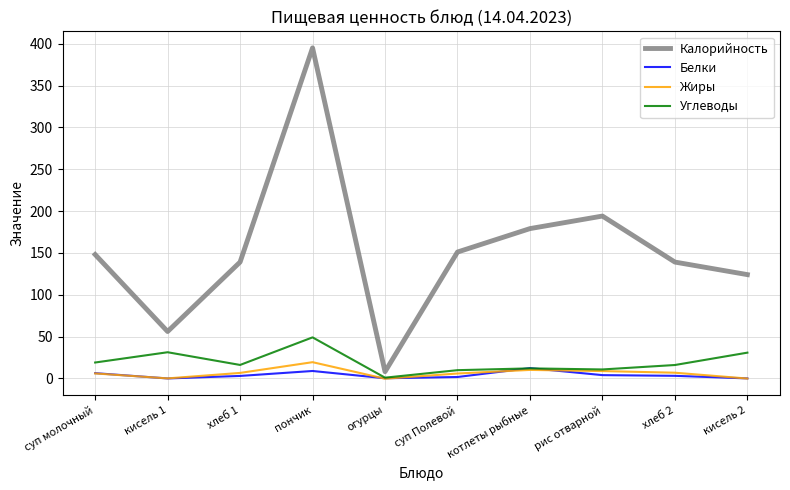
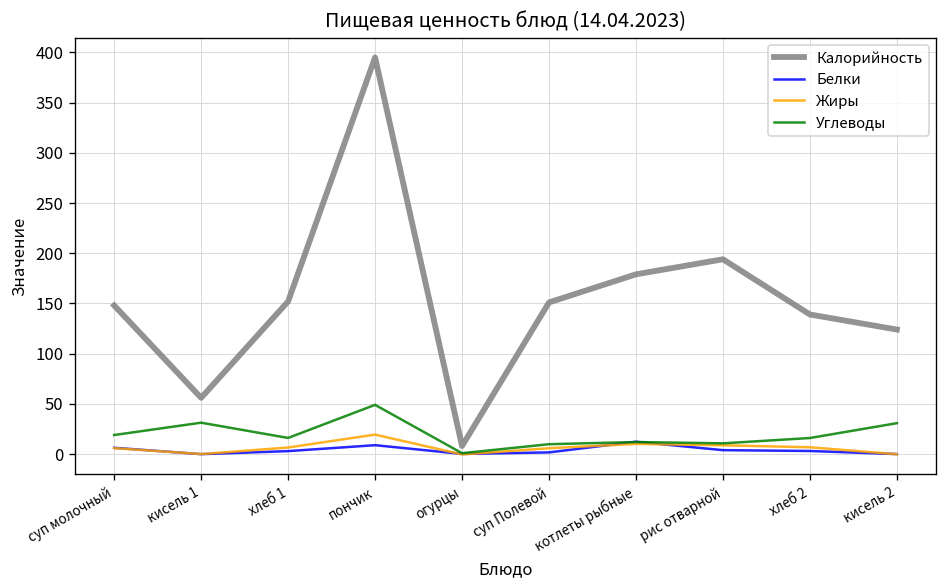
Калорийность, хлеб 1: 140 -> 150
